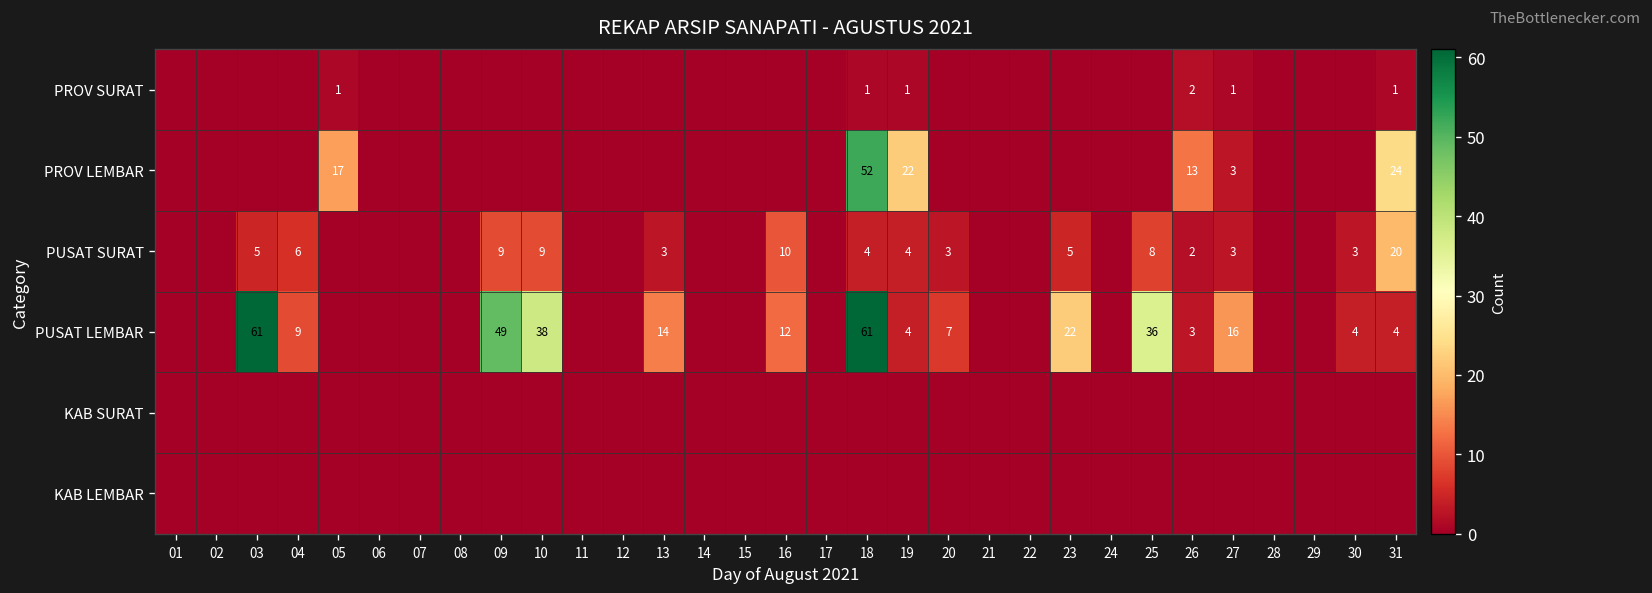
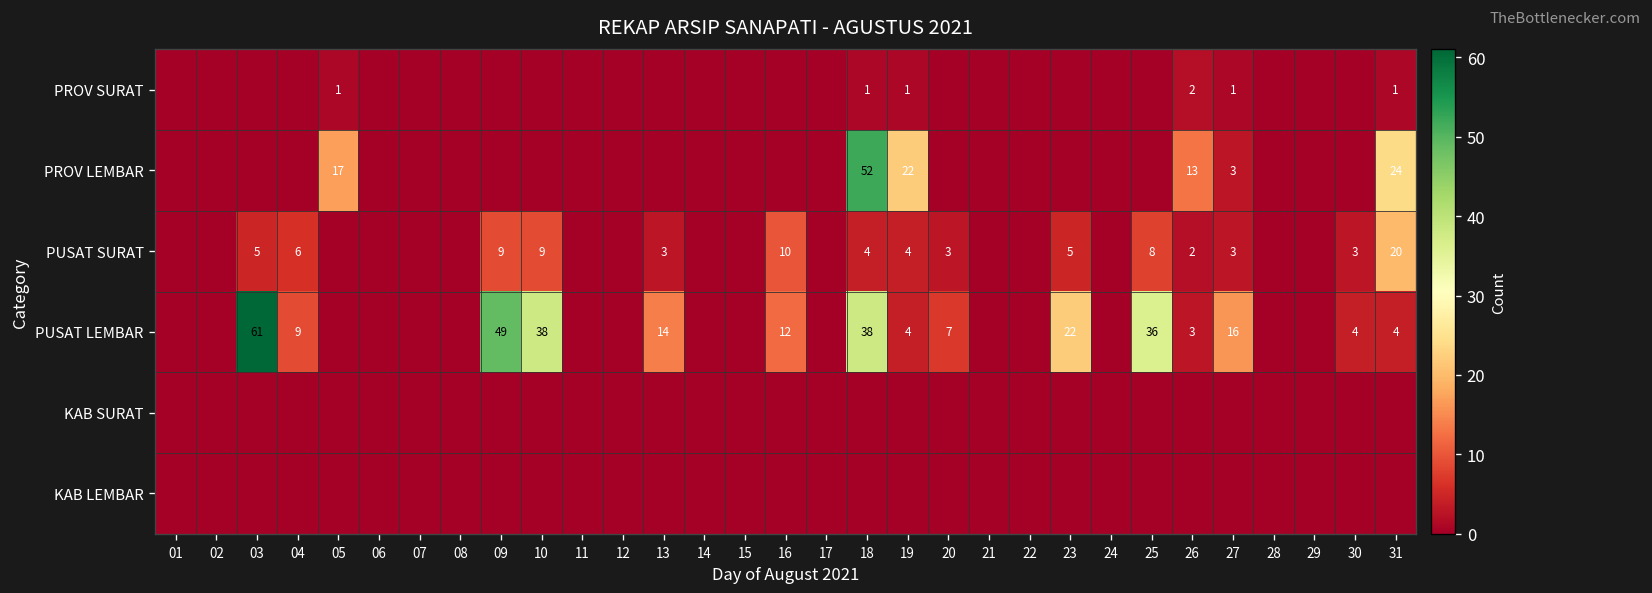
PUSAT LEMBAR, 18: 61 -> 38
